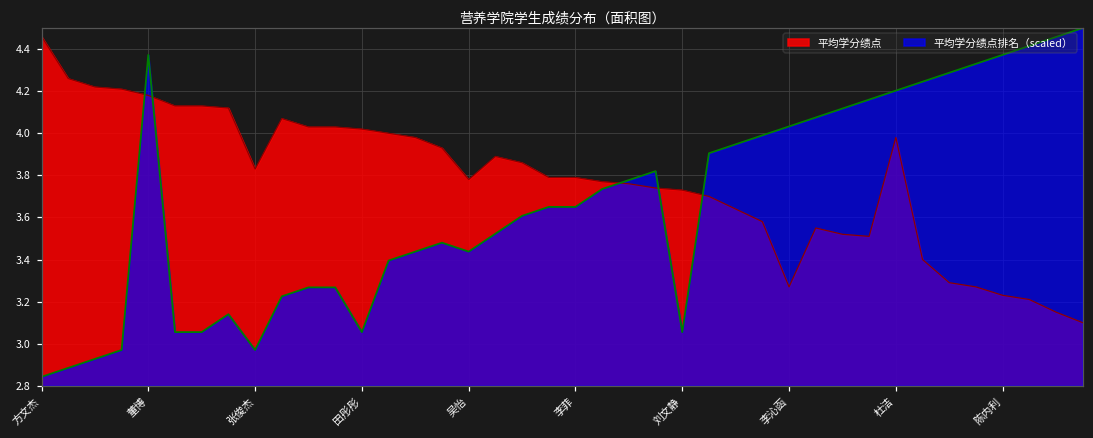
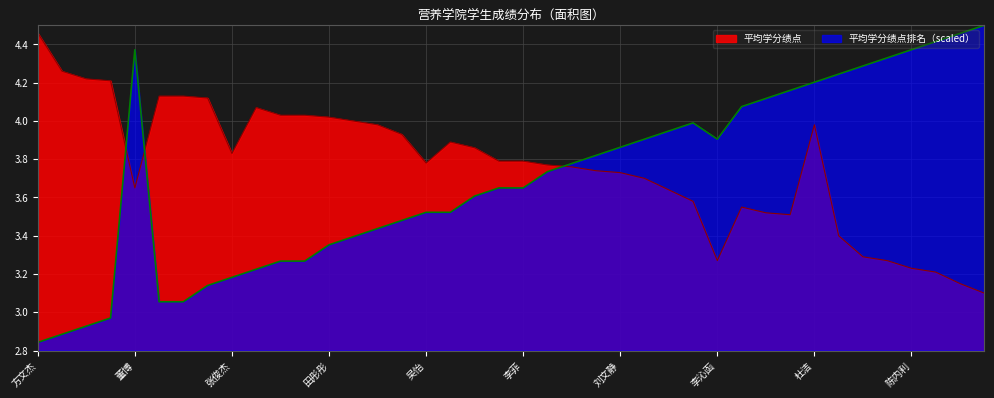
平均学分绩点, 董博: 4.18 -> 3.65
平均学分绩点排名（scaled）, 张俊杰: 2.97 -> 3.18
平均学分绩点排名（scaled）, 田彤彤: 3.05 -> 3.35
平均学分绩点排名（scaled）, 吴怡: 3.44 -> 3.52
平均学分绩点排名（scaled）, 刘文静: 3.05 -> 3.86
平均学分绩点排名（scaled）, 李沁函: 4.03 -> 3.91
